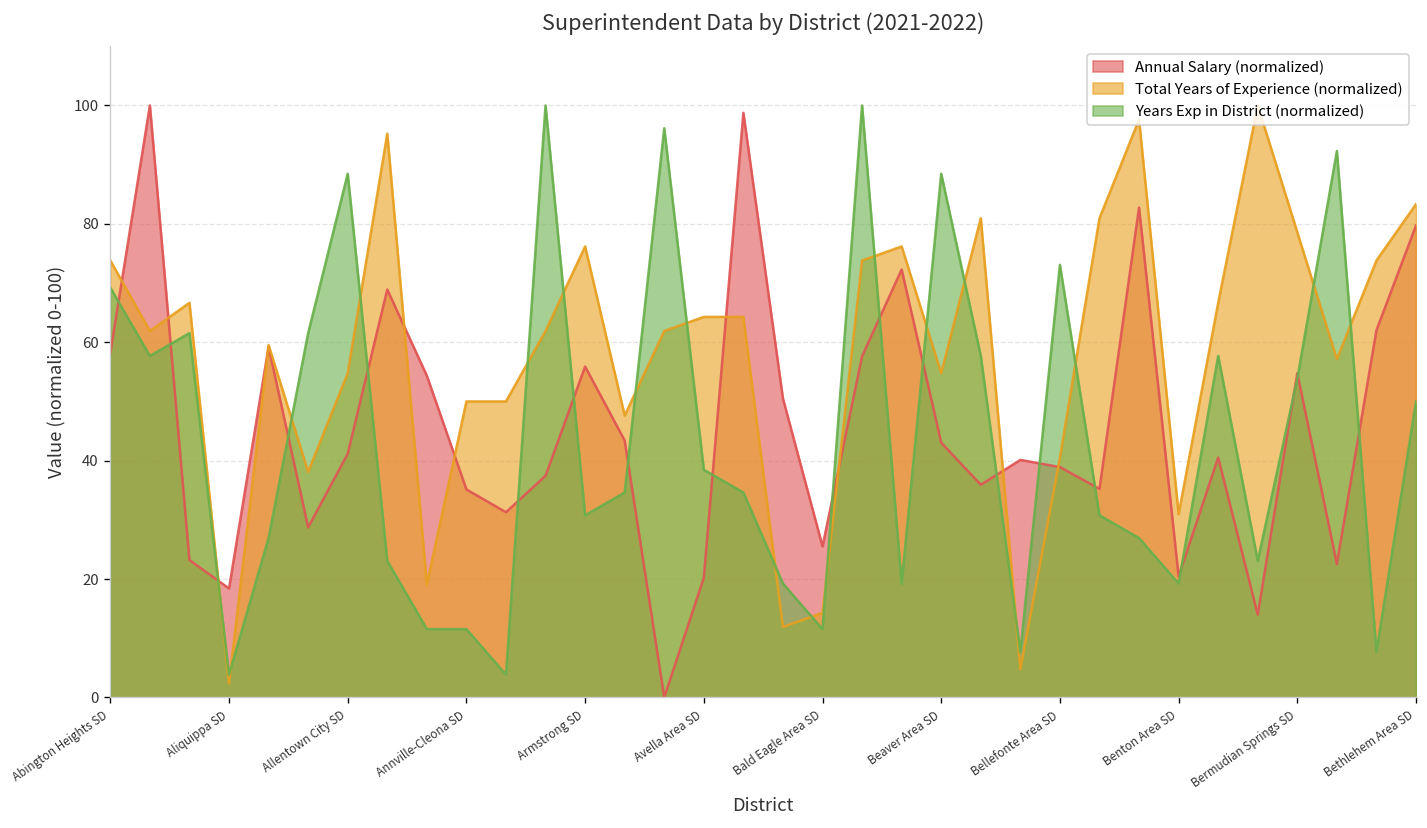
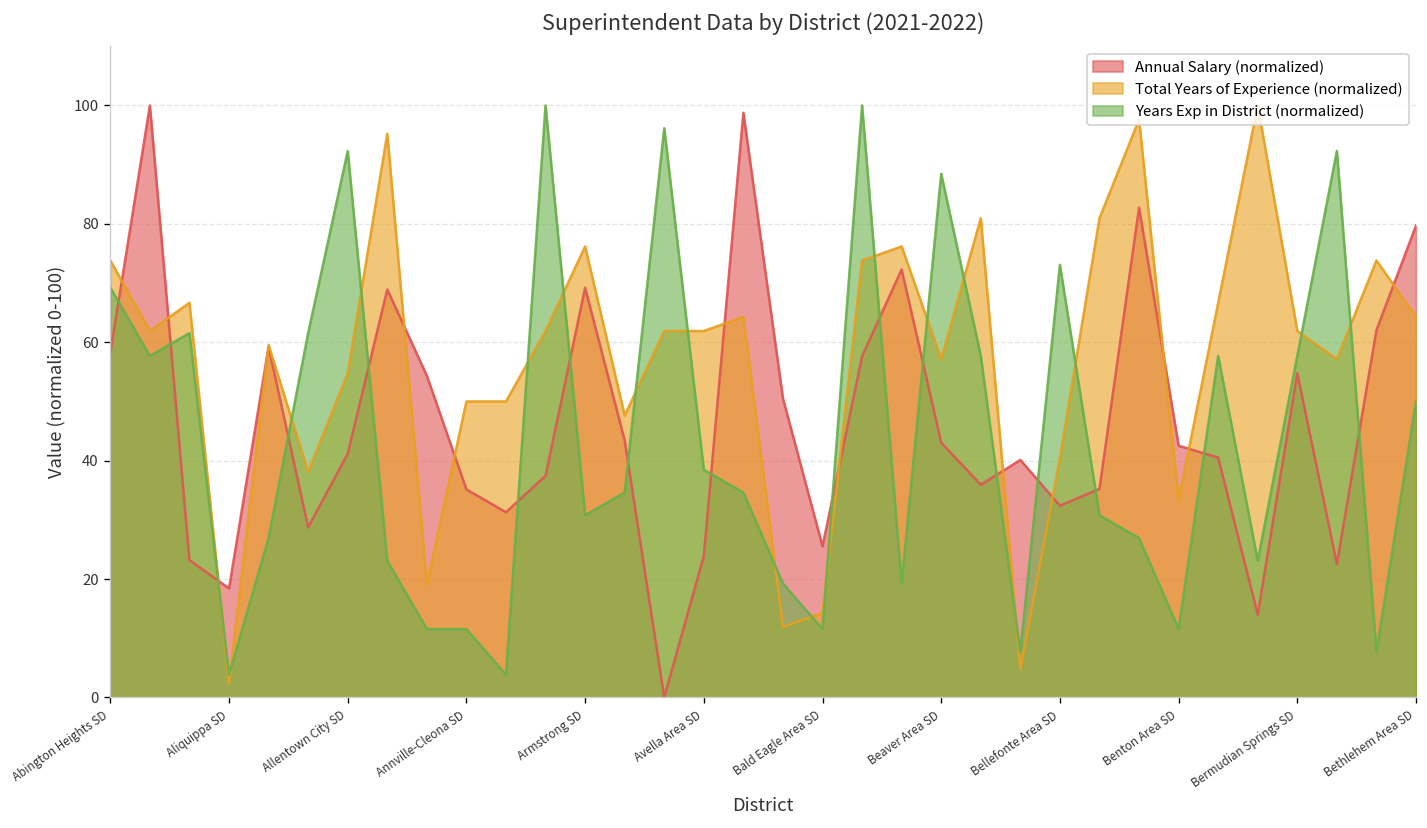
Years Exp in District (normalized), Allentown City SD: 88 -> 92
Annual Salary (normalized), Armstrong SD: 56 -> 69
Annual Salary (normalized), Avella Area SD: 20 -> 24
Total Years of Experience (normalized), Avella Area SD: 64 -> 62
Total Years of Experience (normalized), Beaver Area SD: 55 -> 57
Annual Salary (normalized), Bellefonte Area SD: 39 -> 32
Annual Salary (normalized), Benton Area SD: 20 -> 43
Total Years of Experience (normalized), Benton Area SD: 31 -> 33
Years Exp in District (normalized), Benton Area SD: 19 -> 12
Total Years of Experience (normalized), Bermudian Springs SD: 79 -> 62
Years Exp in District (normalized), Bermudian Springs SD: 54 -> 58
Total Years of Experience (normalized), Bethlehem Area SD: 83 -> 64
